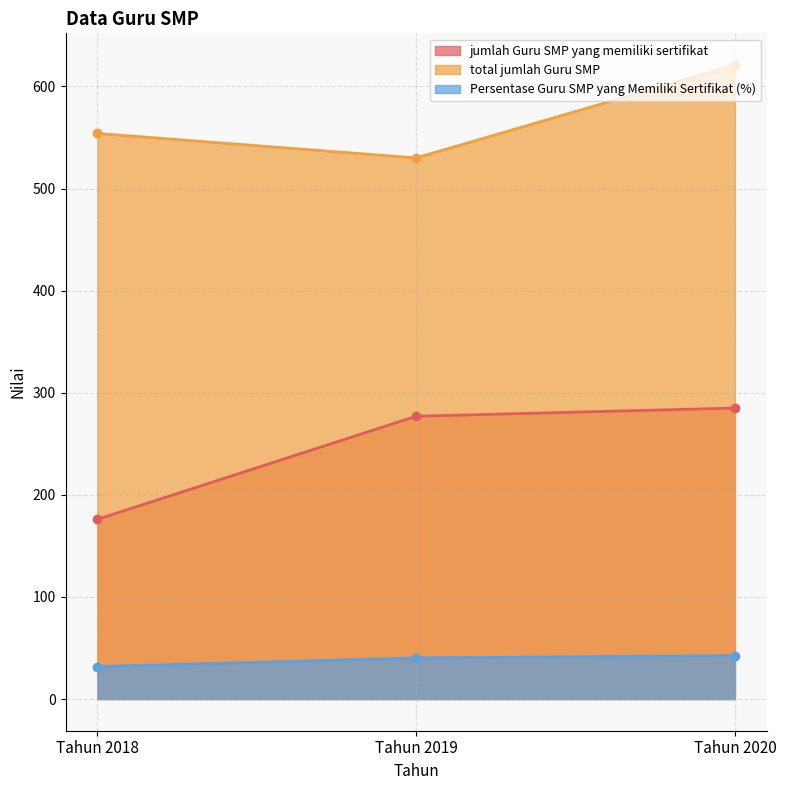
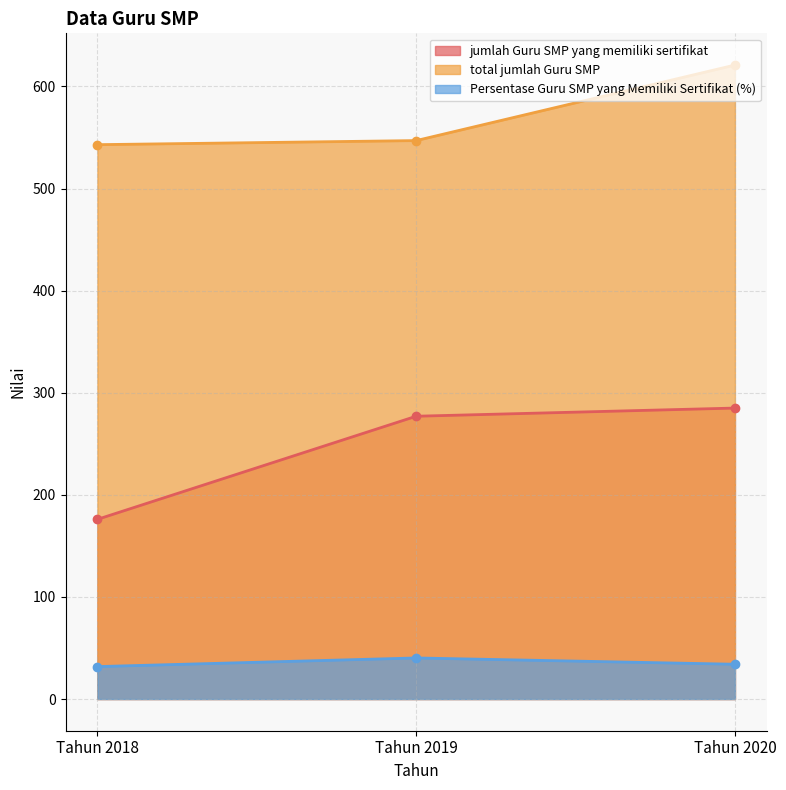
total jumlah Guru SMP, Tahun 2018: 554 -> 543
total jumlah Guru SMP, Tahun 2019: 530 -> 547
Persentase Guru SMP yang Memiliki Sertifikat (%), Tahun 2020: 43 -> 34
